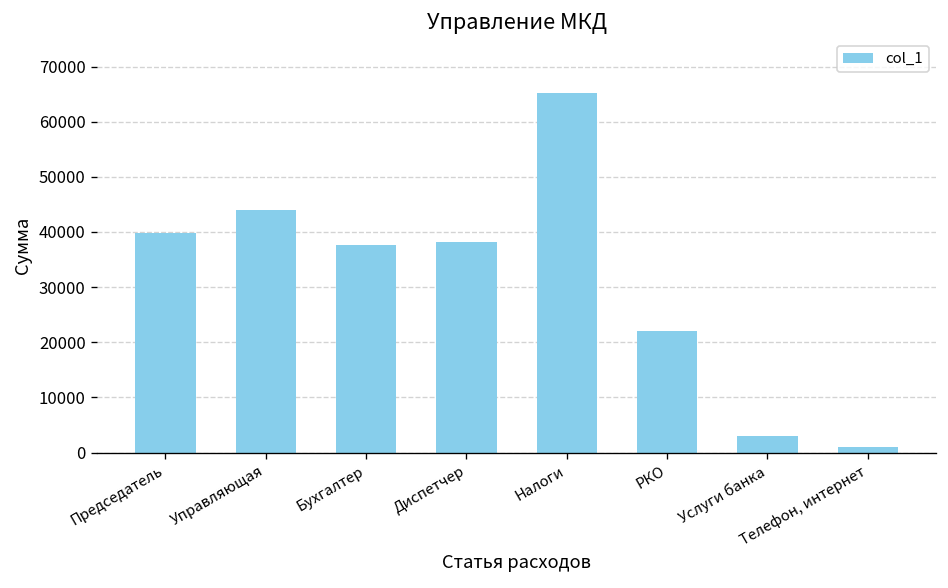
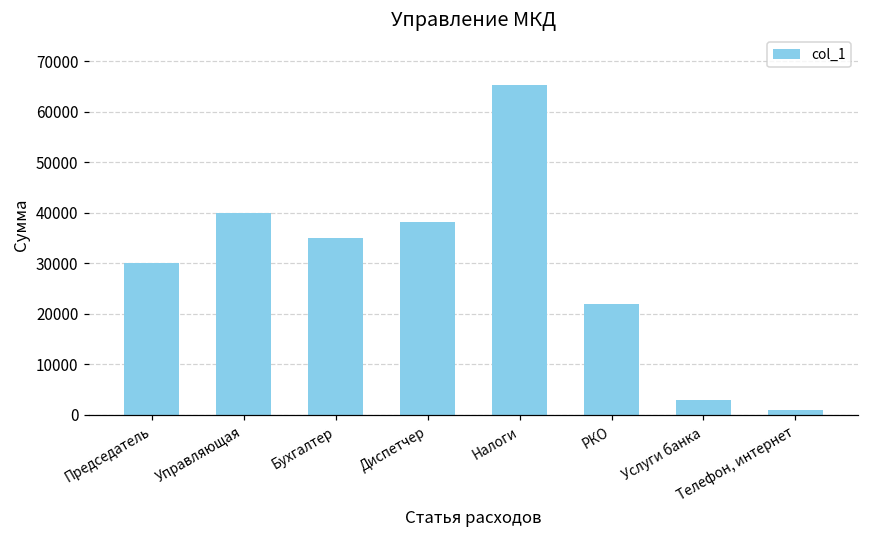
Председатель: 40000 -> 30000
Управляющая: 44000 -> 40000
Бухгалтер: 38000 -> 35000
